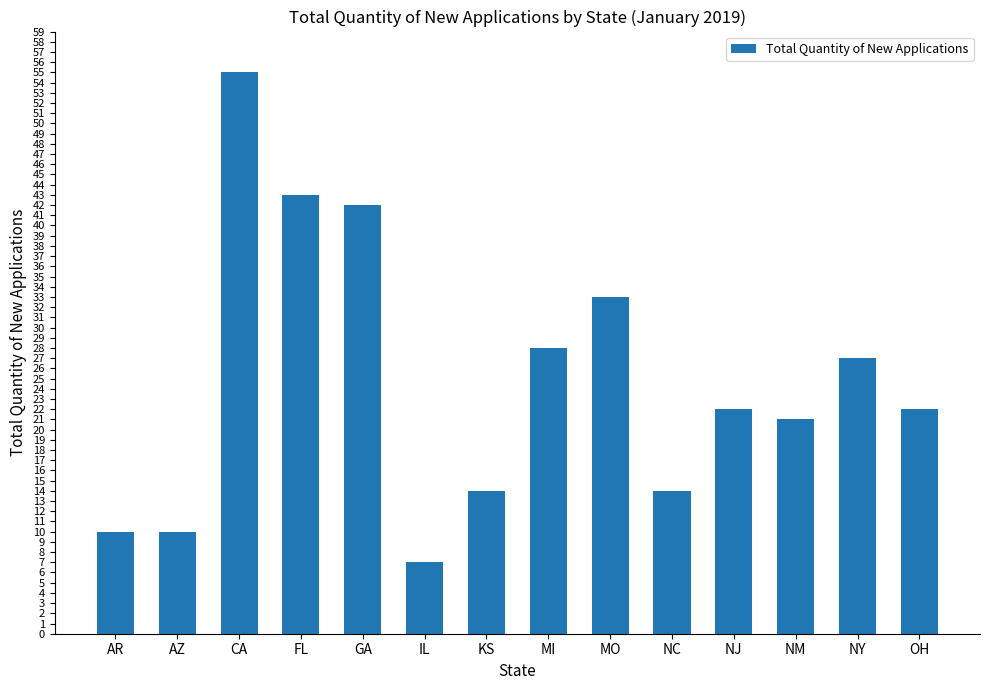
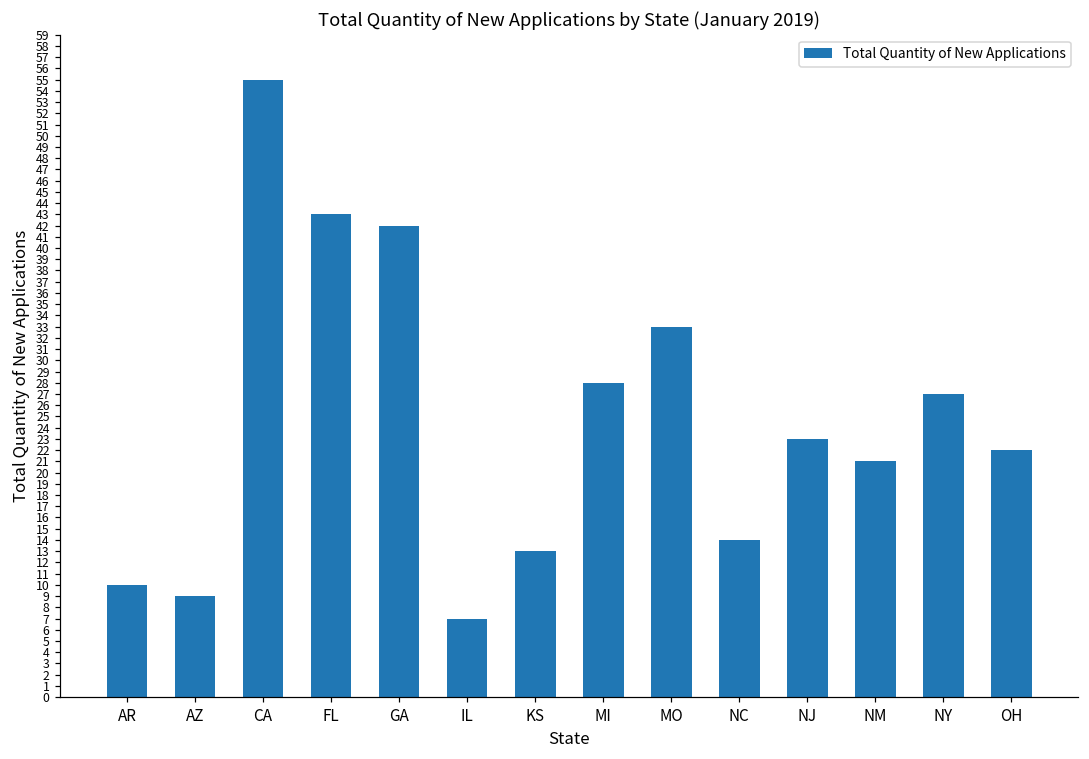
AZ: 10 -> 9
KS: 14 -> 13
NJ: 22 -> 23
